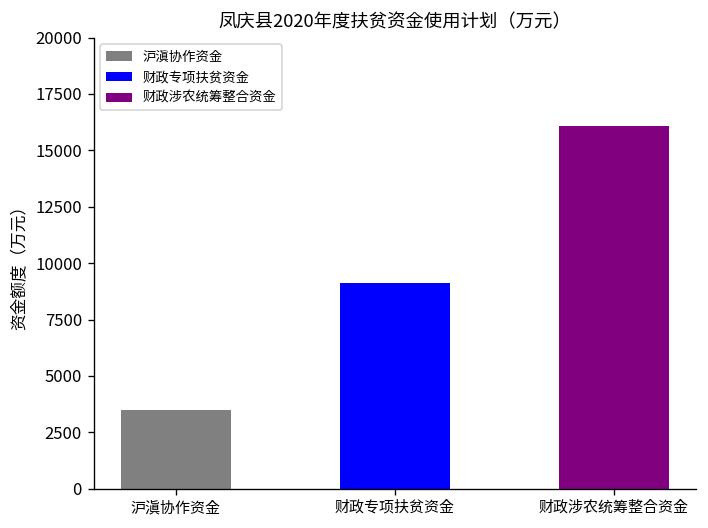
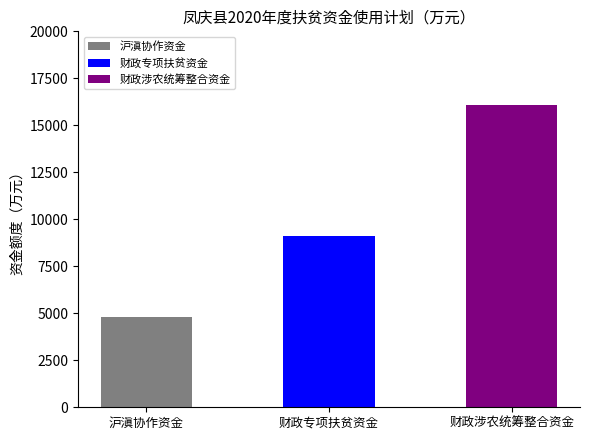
沪滇协作资金: 3500 -> 4800
